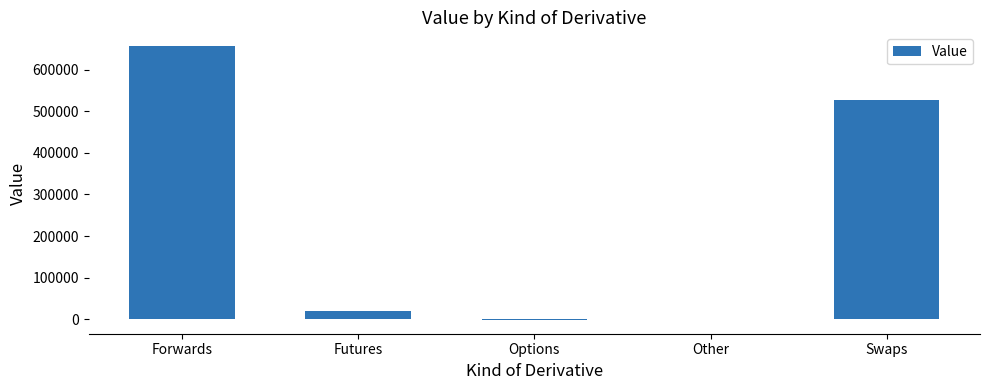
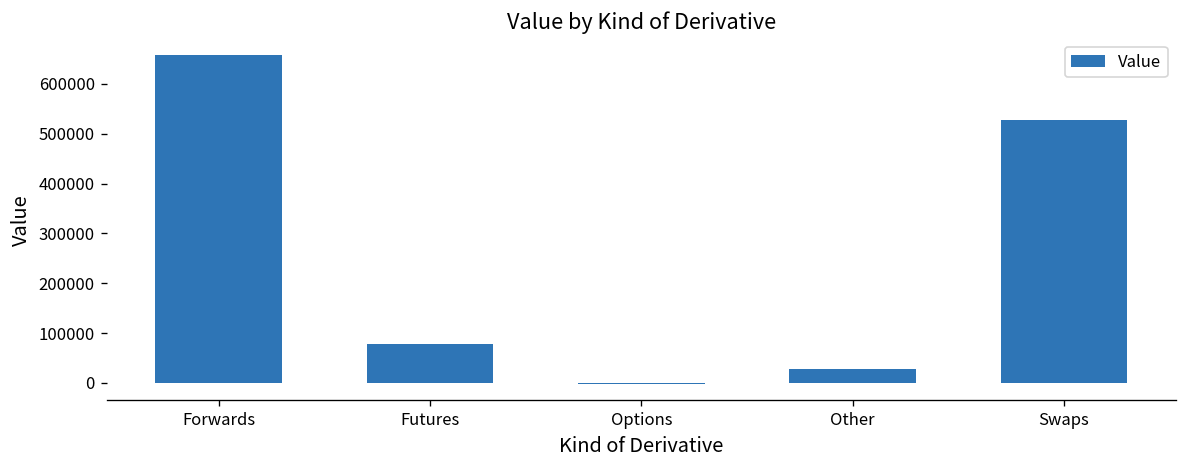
Futures: 20000 -> 80000
Other: 0 -> 30000
